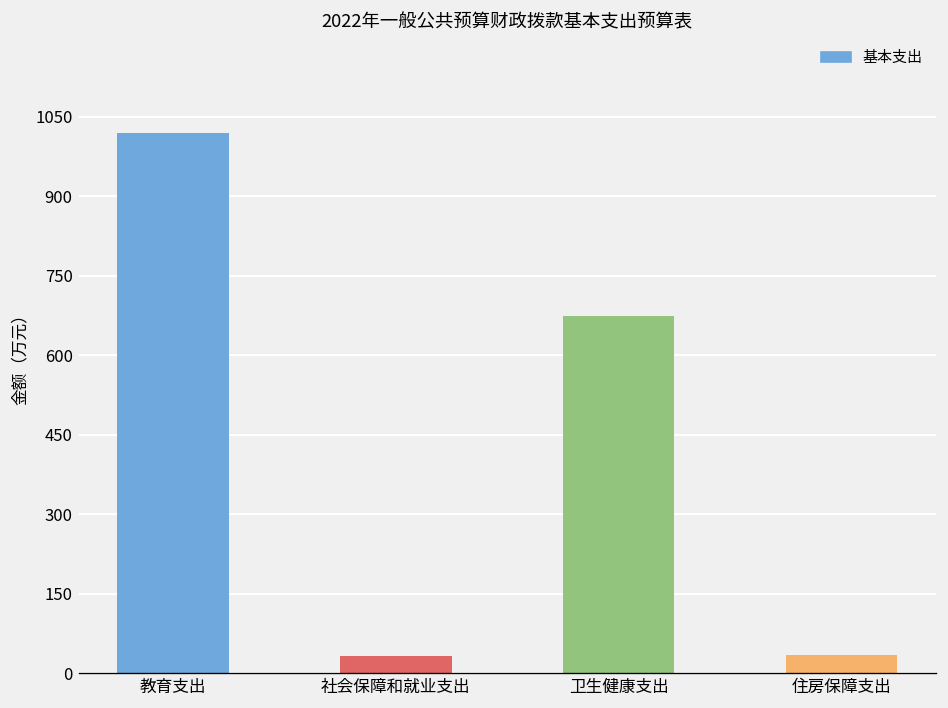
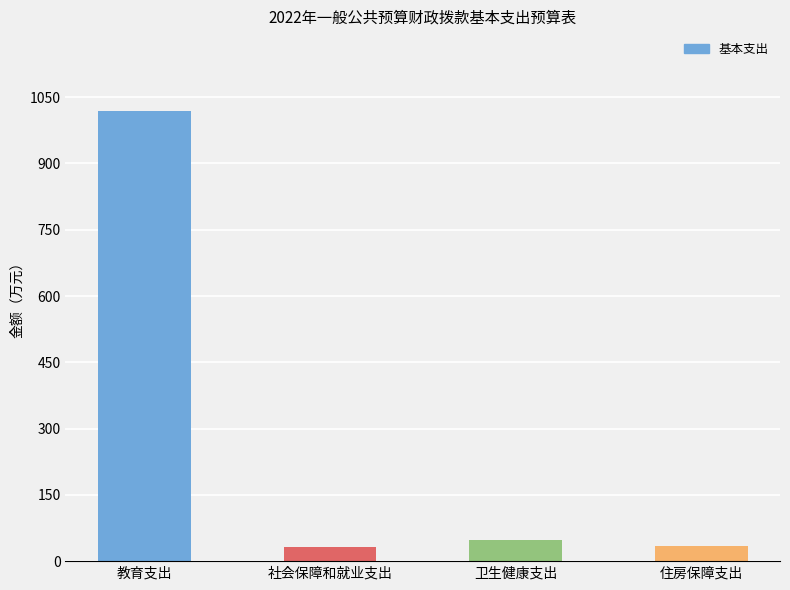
卫生健康支出: 670 -> 50
